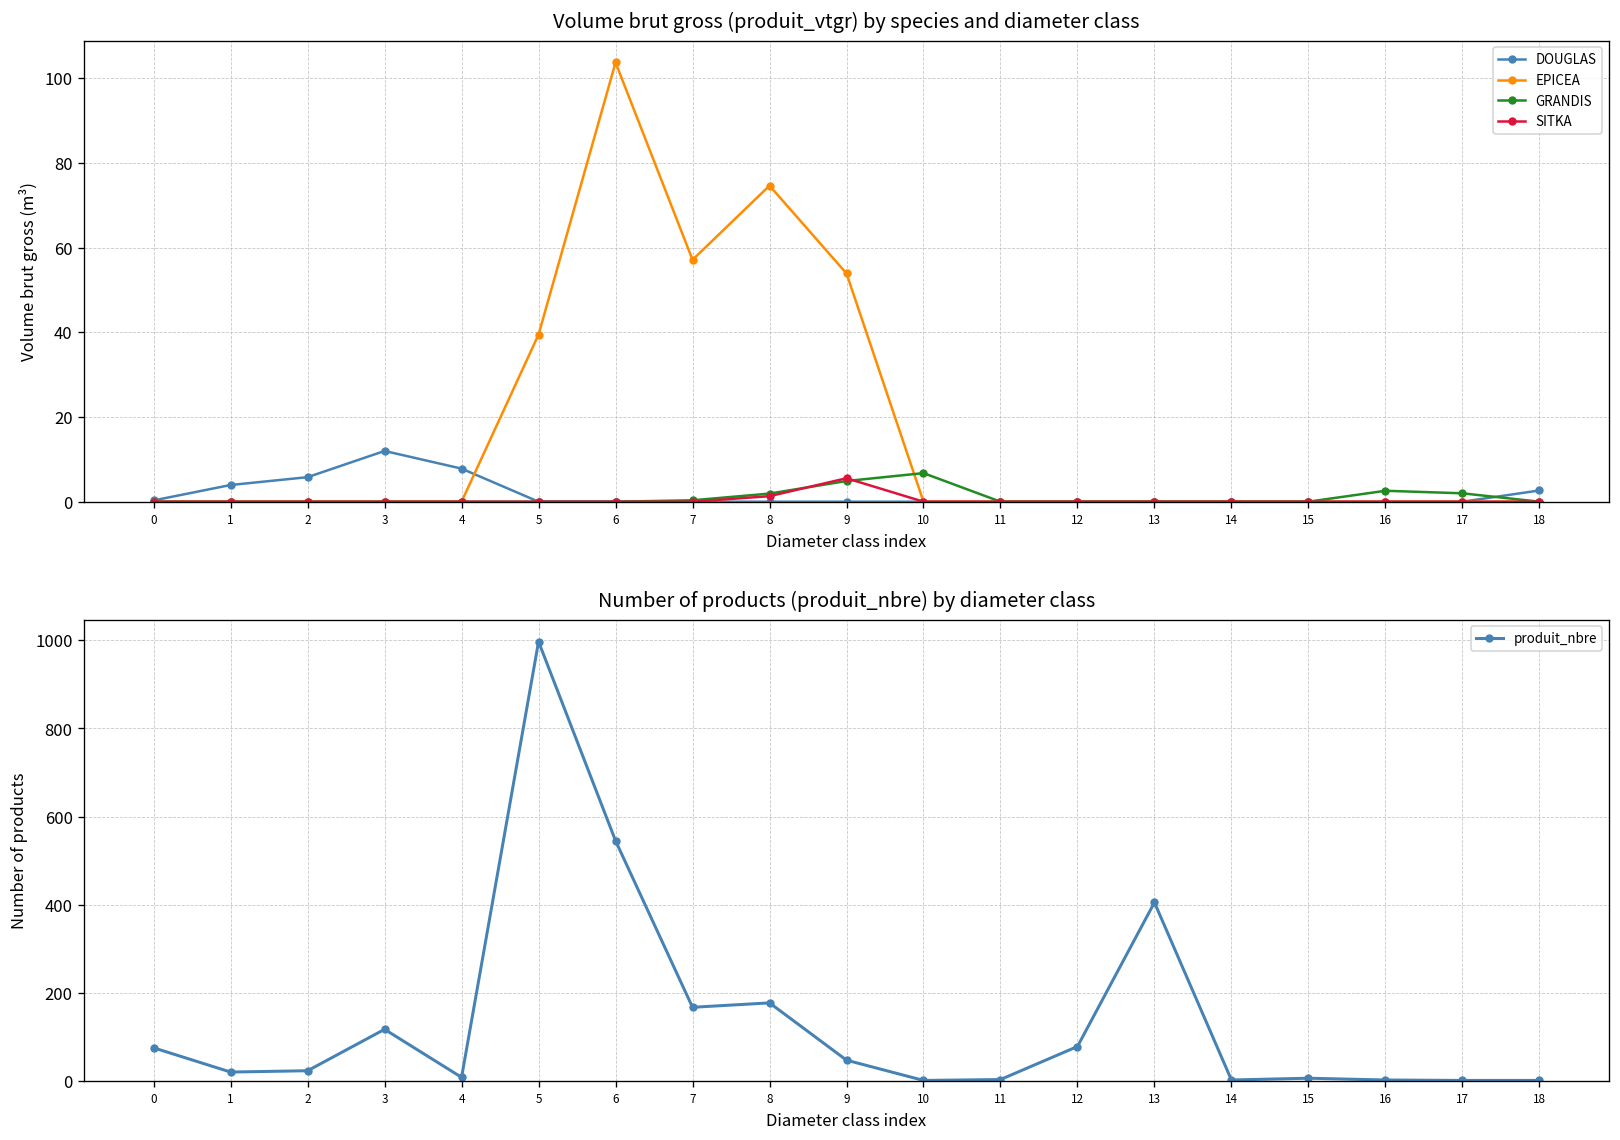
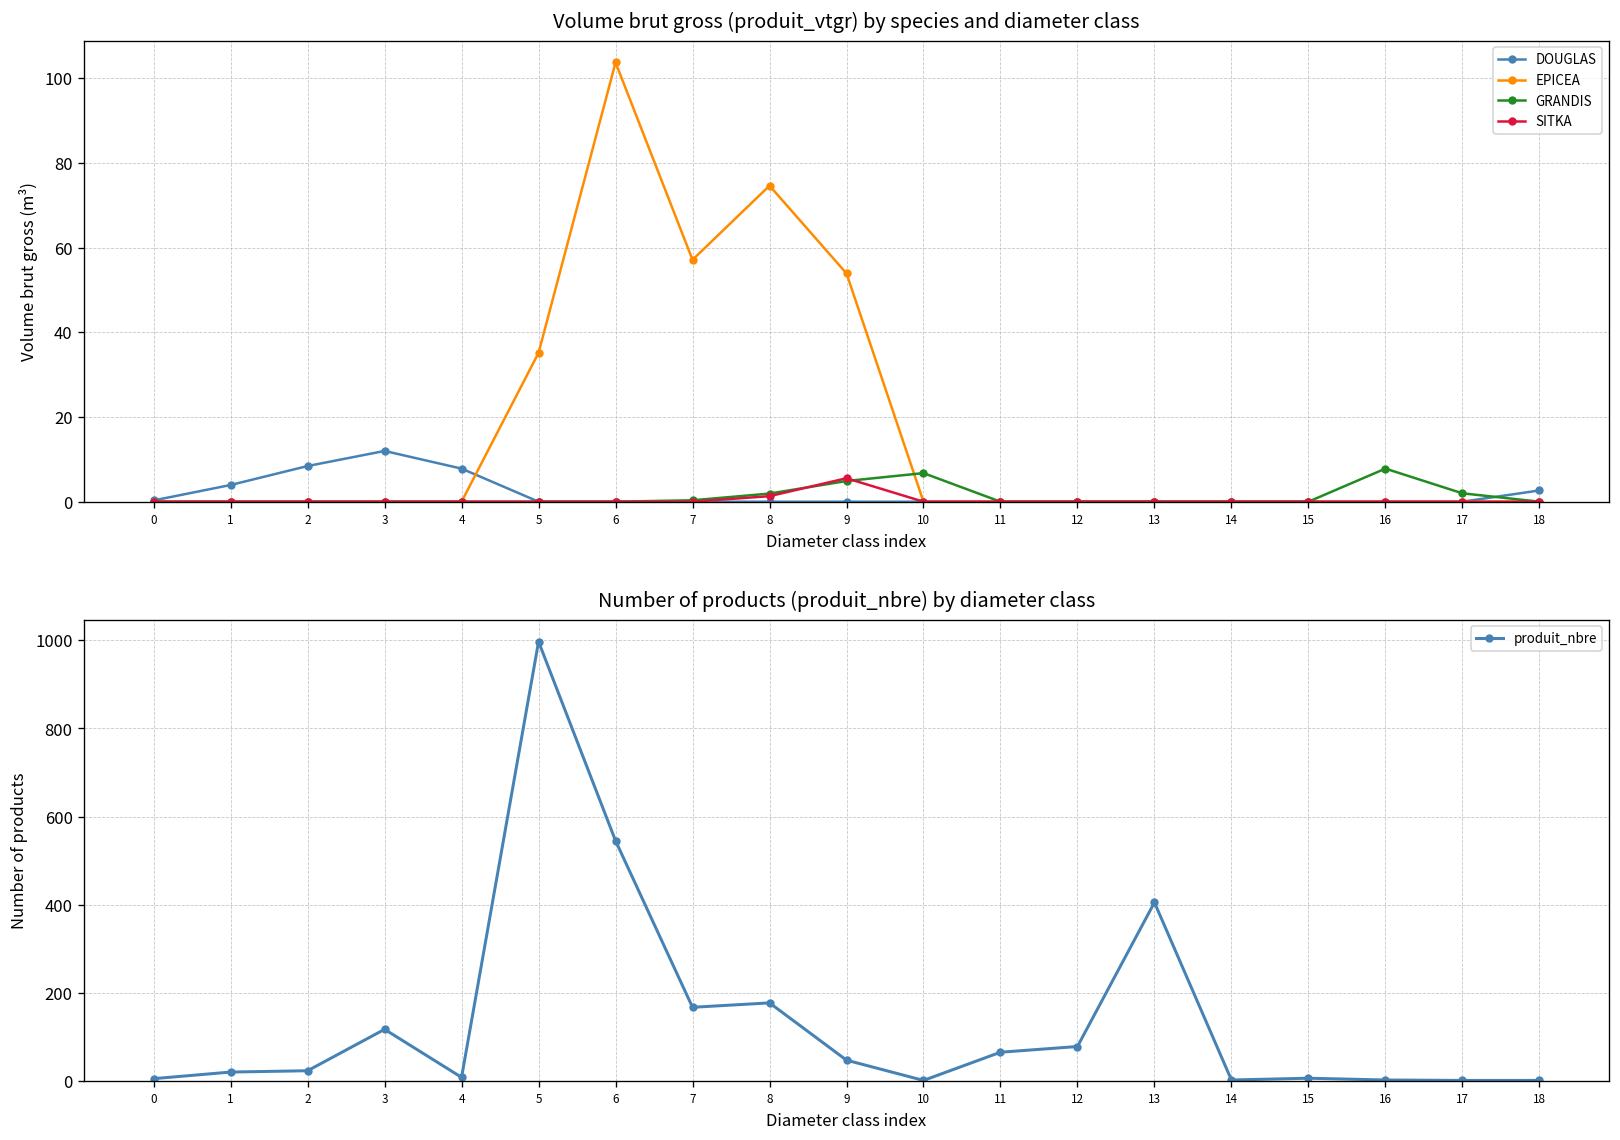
Volume brut gross (produit_vtgr) by species and diameter class, DOUGLAS, 2: 6 -> 8
Volume brut gross (produit_vtgr) by species and diameter class, EPICEA, 5: 39 -> 35
Volume brut gross (produit_vtgr) by species and diameter class, GRANDIS, 16: 3 -> 8
Number of products (produit_nbre) by diameter class, 0: 80 -> 10
Number of products (produit_nbre) by diameter class, 11: 0 -> 70
